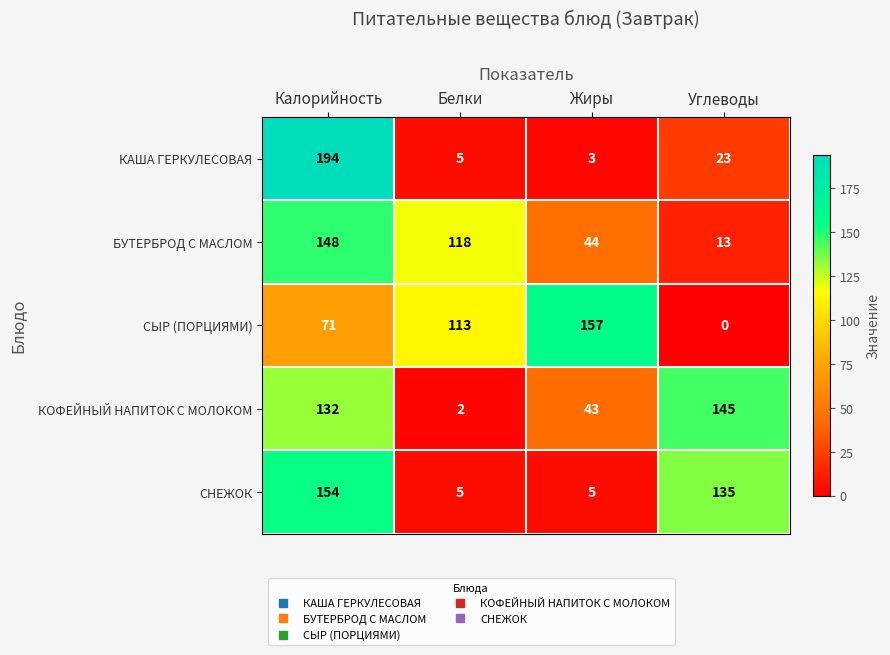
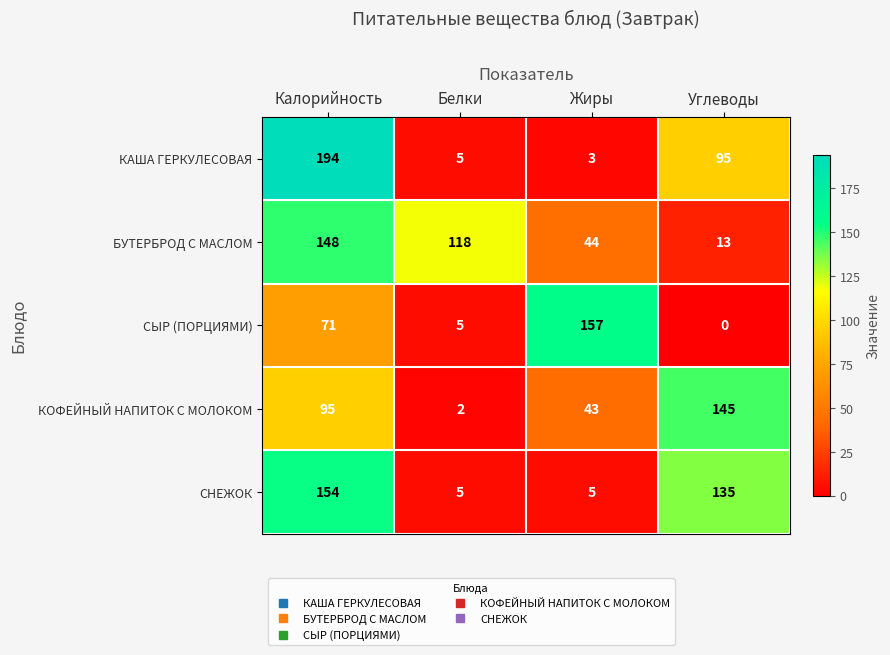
КАША ГЕРКУЛЕСОВАЯ, Углеводы: 23 -> 95
СЫР (ПОРЦИЯМИ), Белки: 113 -> 5
КОФЕЙНЫЙ НАПИТОК С МОЛОКОМ, Калорийность: 132 -> 95
